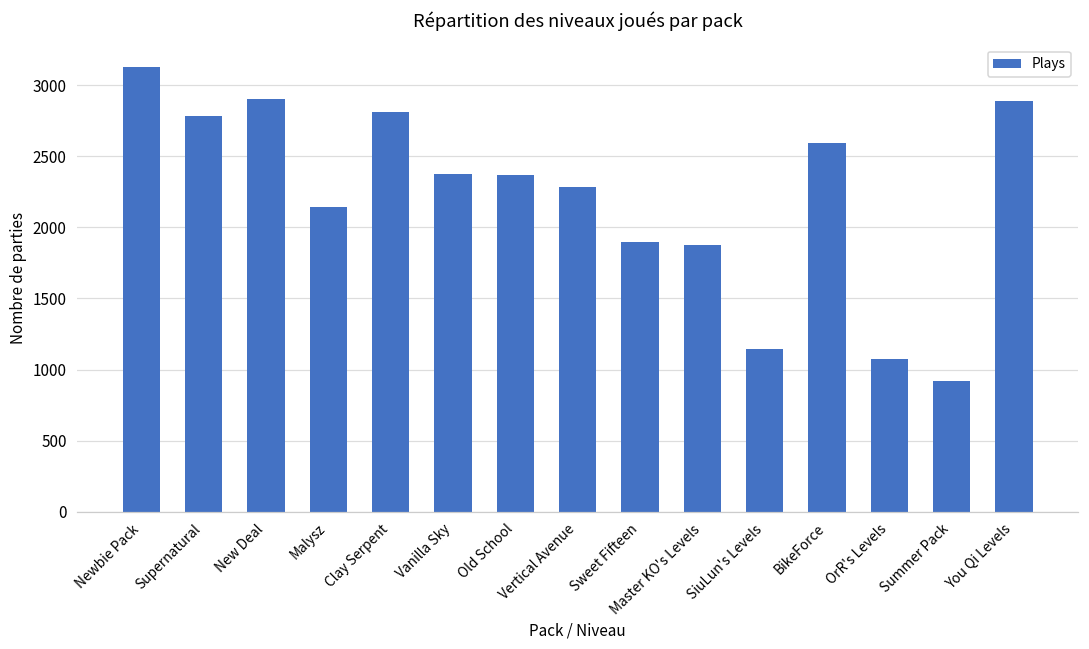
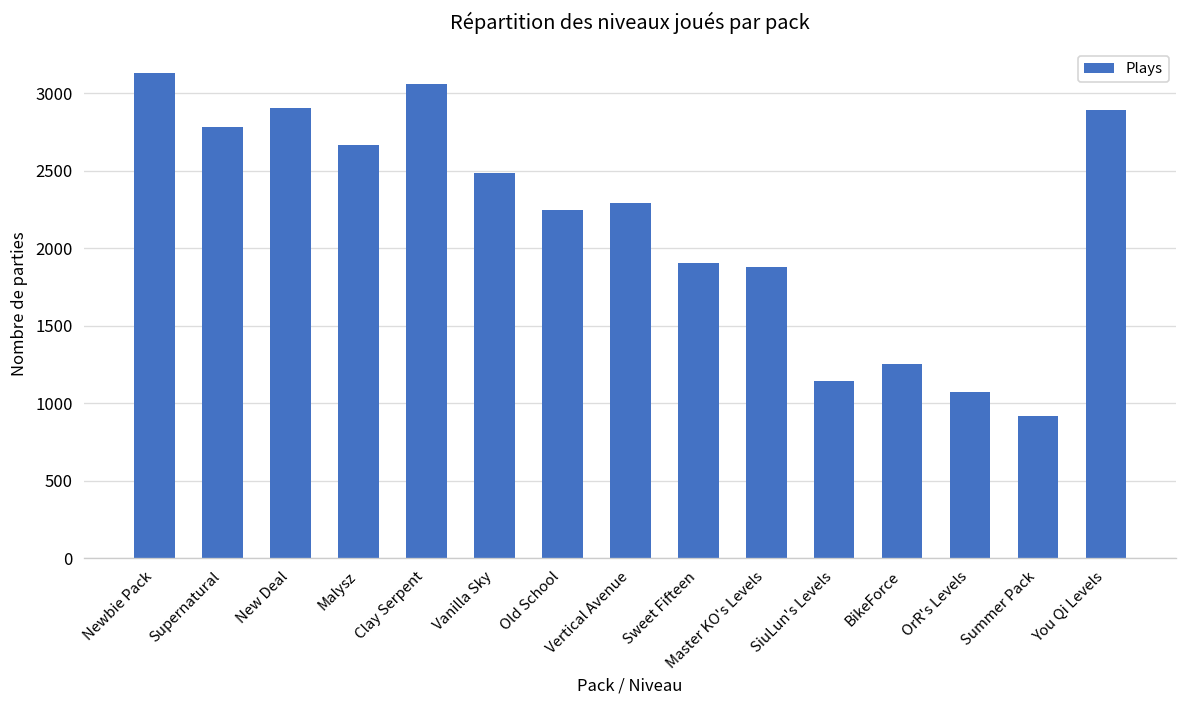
Malysz: 2150 -> 2670
Clay Serpent: 2810 -> 3060
Vanilla Sky: 2380 -> 2490
Old School: 2370 -> 2250
BikeForce: 2600 -> 1250
